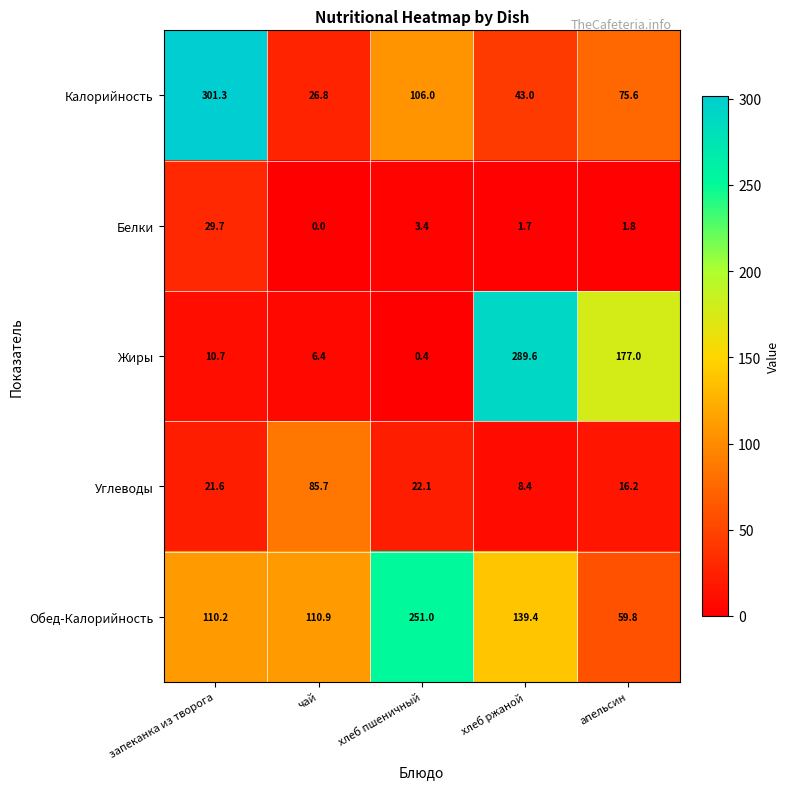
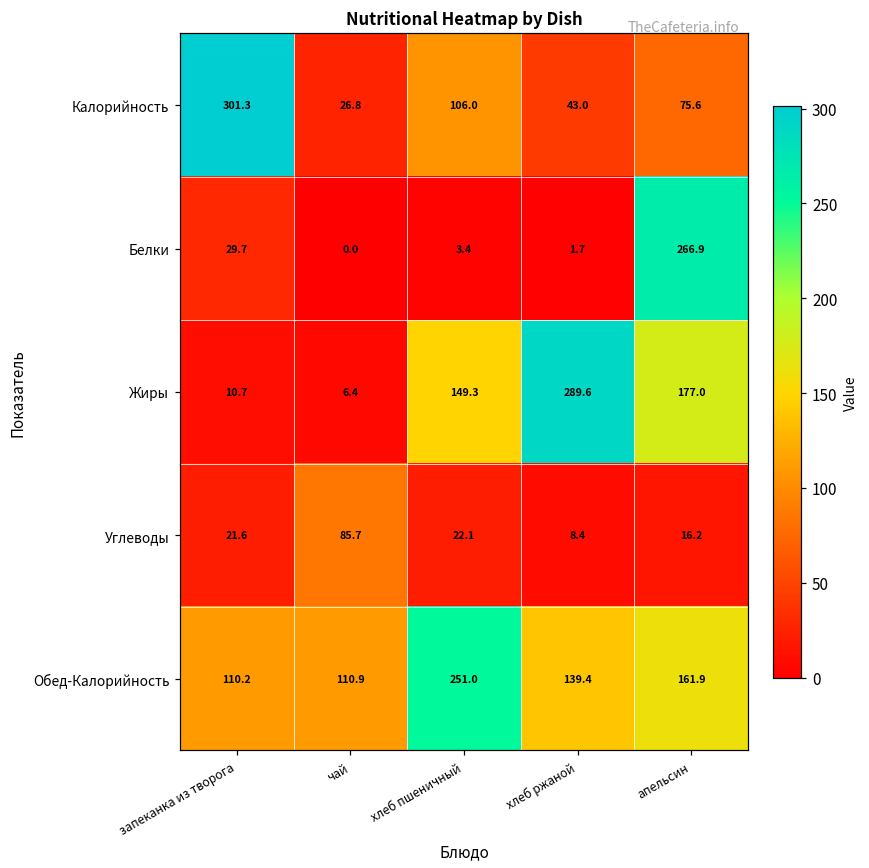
Белки, апельсин: 1.8 -> 266.9
Жиры, хлеб пшеничный: 0.4 -> 149.3
Обед-Калорийность, апельсин: 59.8 -> 161.9
